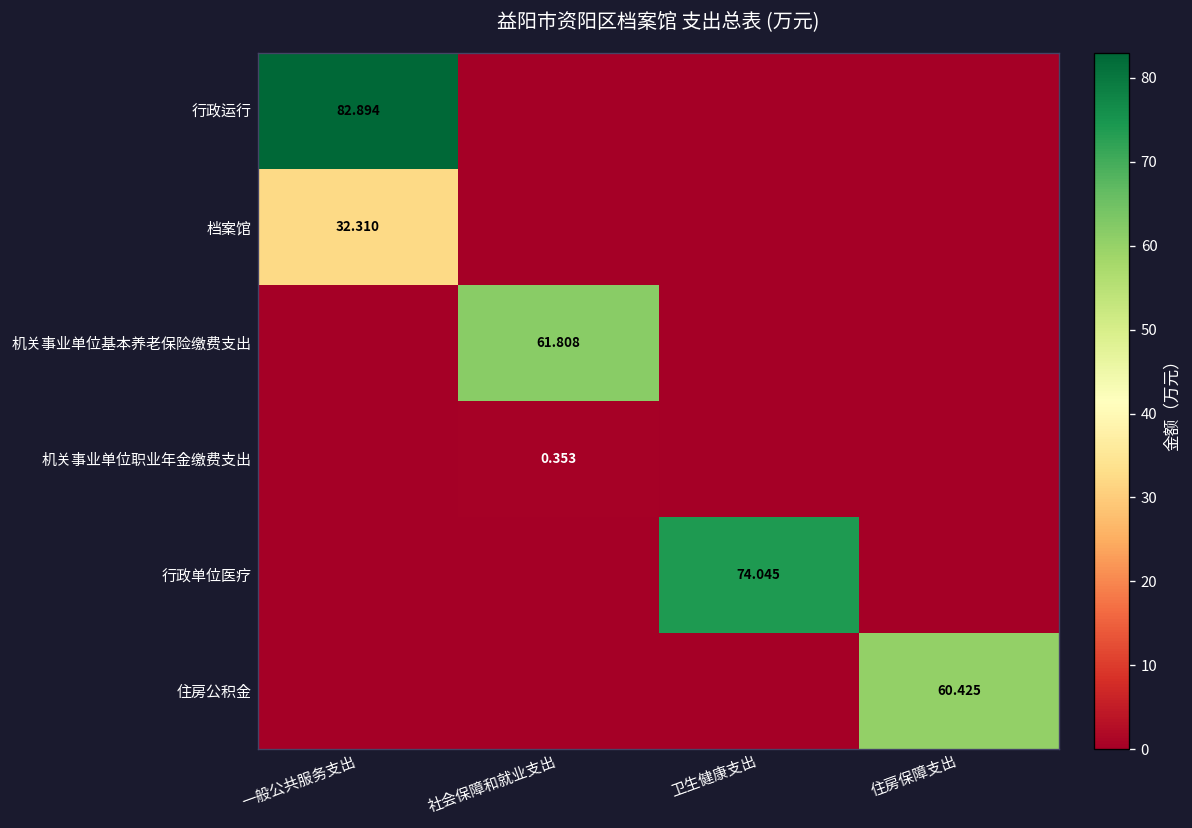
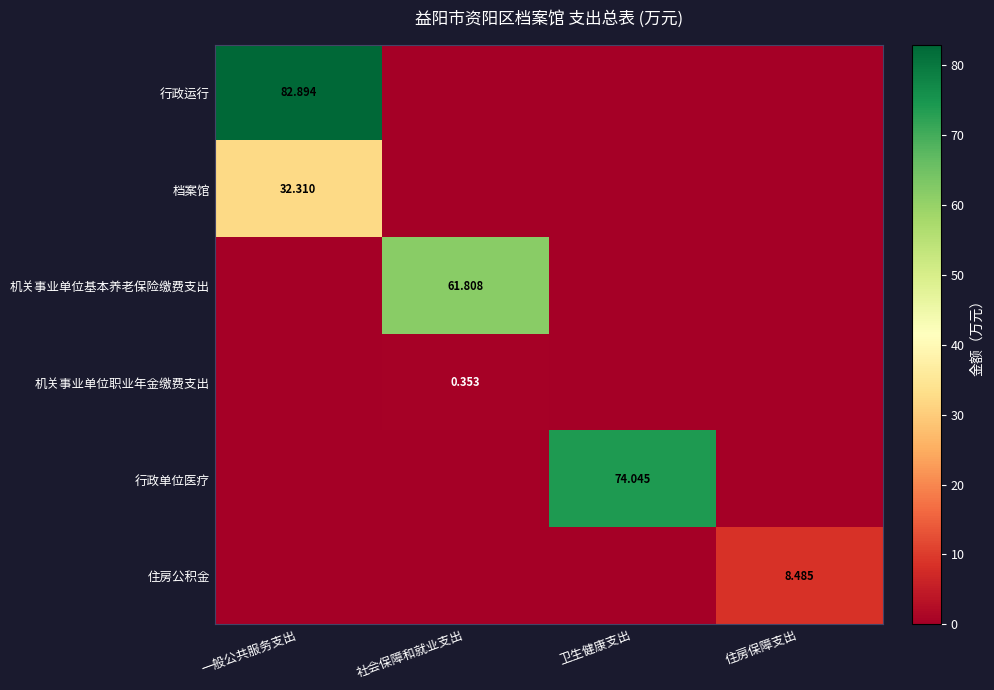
住房公积金, 住房保障支出: 60.425 -> 8.485
